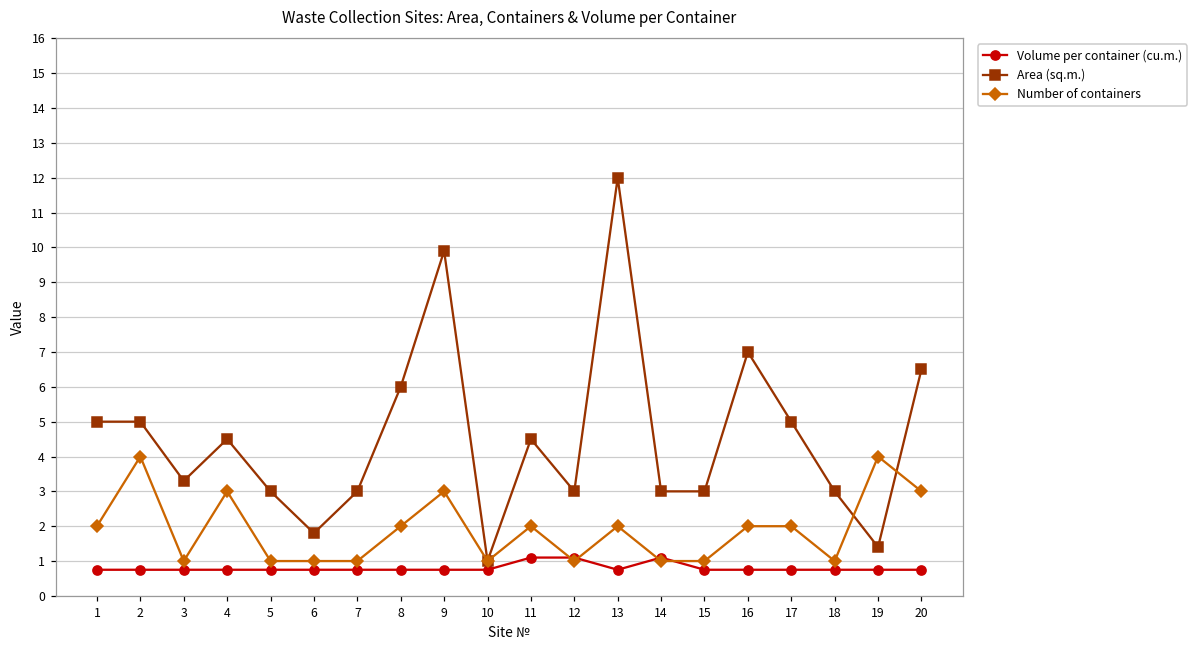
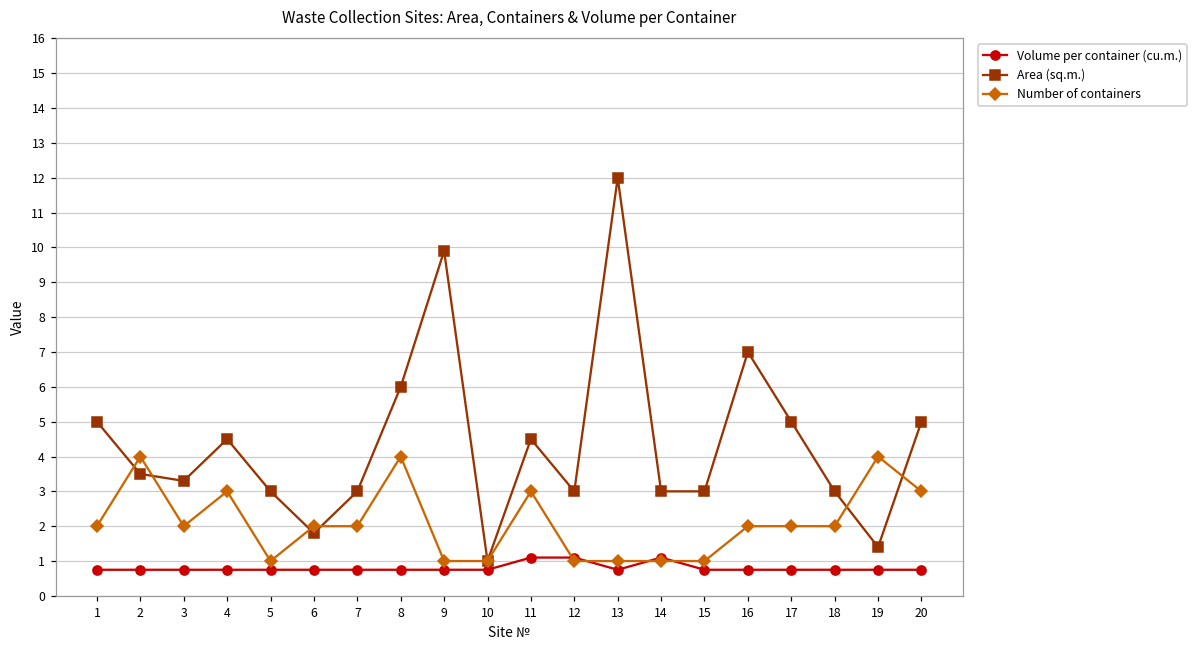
Area (sq.m.), 2: 5.0 -> 3.5
Number of containers, 3: 1 -> 2
Number of containers, 6: 1 -> 2
Number of containers, 7: 1 -> 2
Number of containers, 8: 2 -> 4
Number of containers, 9: 3 -> 1
Number of containers, 11: 2 -> 3
Number of containers, 13: 2 -> 1
Number of containers, 18: 1 -> 2
Area (sq.m.), 20: 6.5 -> 5.0
